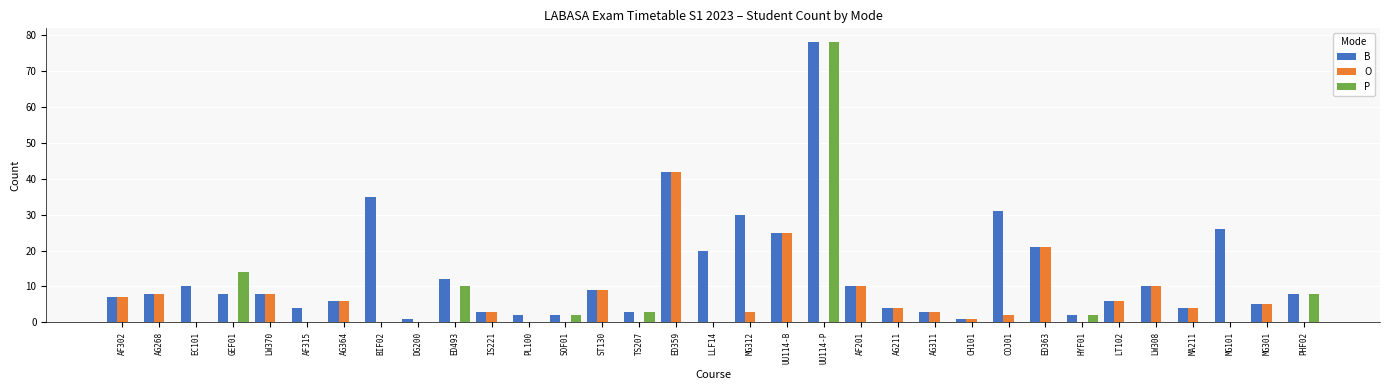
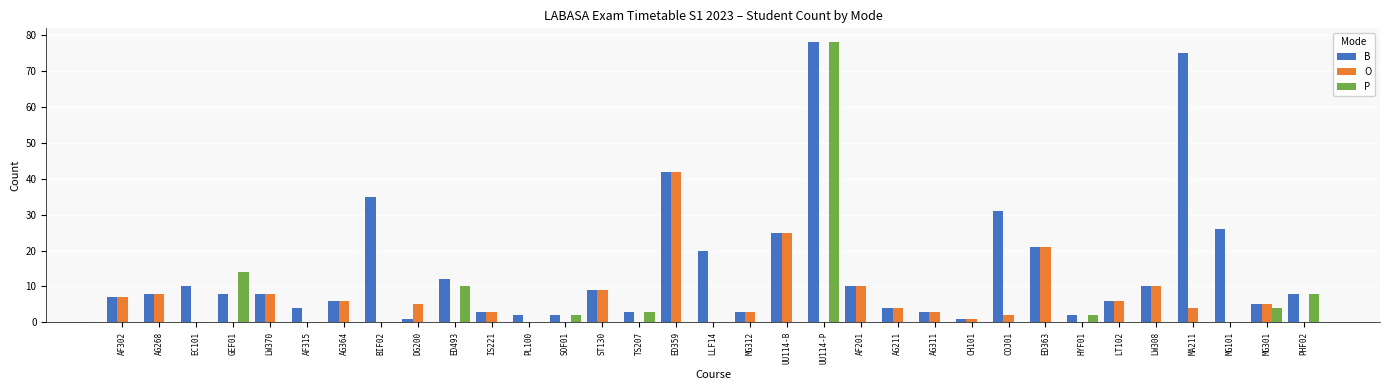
O, DG200: 0 -> 5
B, MG312: 30 -> 3
B, MA211: 4 -> 75
P, MG301: 0 -> 4
